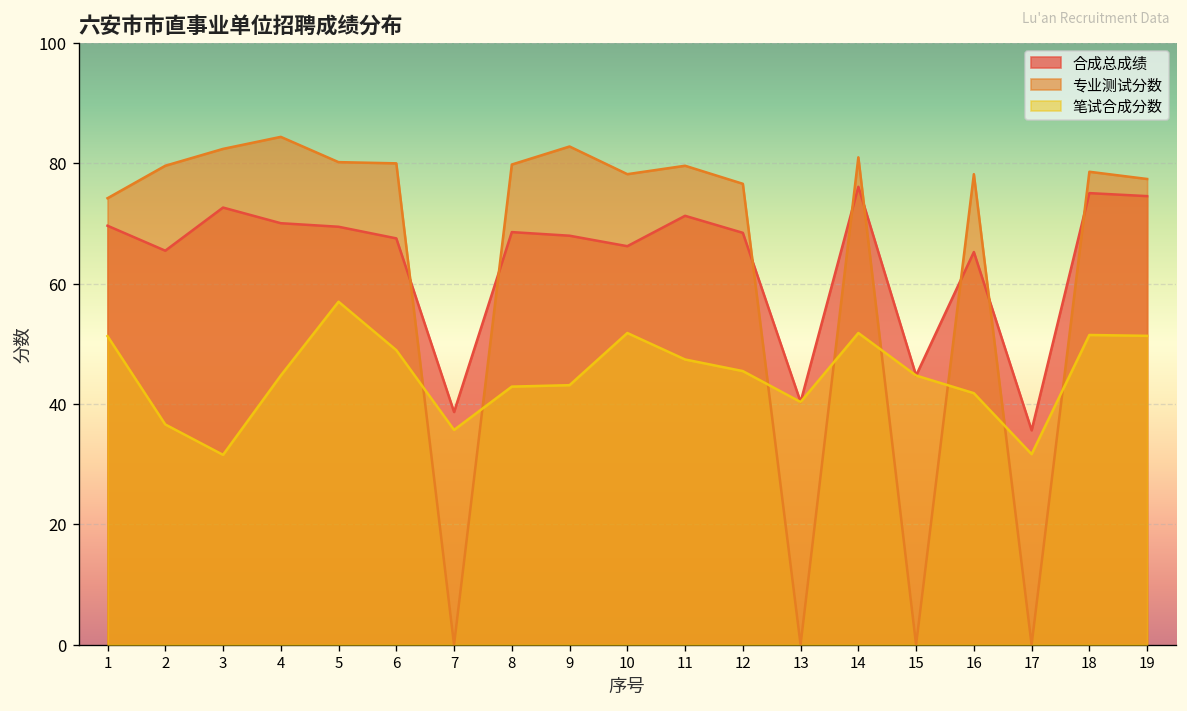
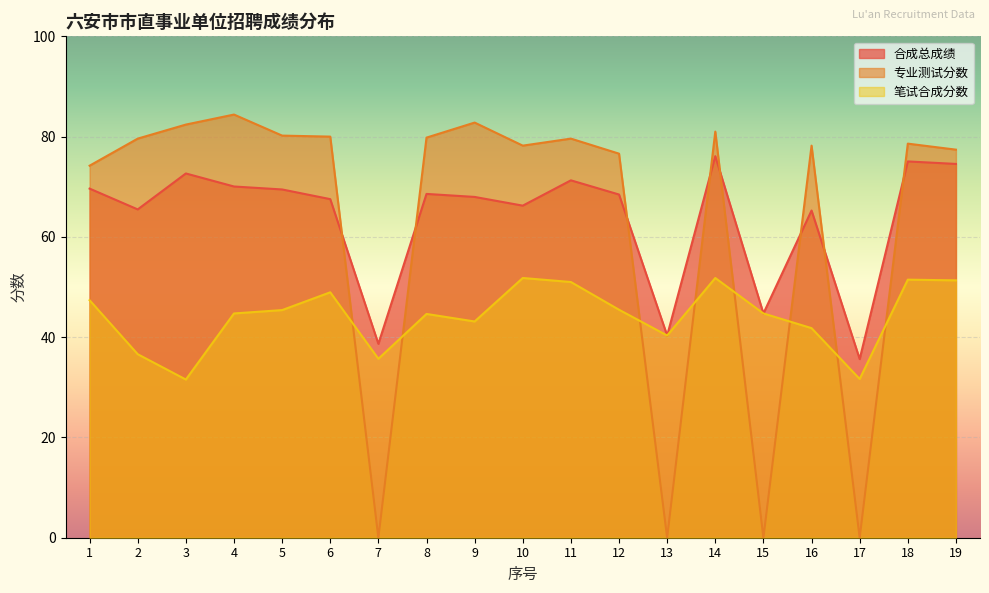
笔试合成分数, 1: 51 -> 47
笔试合成分数, 5: 57 -> 45
笔试合成分数, 8: 43 -> 45
笔试合成分数, 11: 47 -> 51
